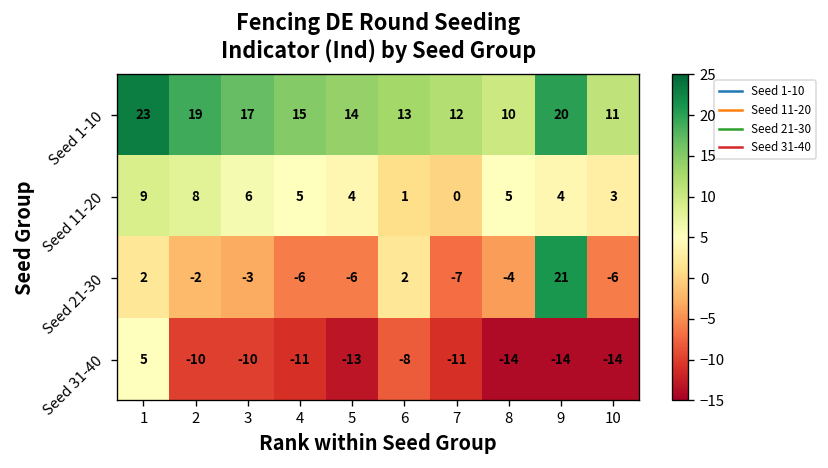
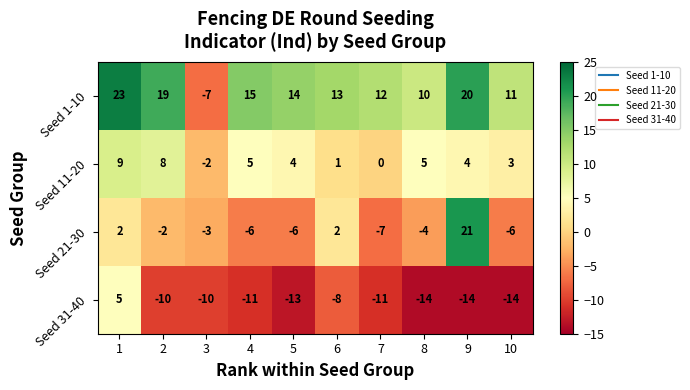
Seed 1-10, 3: 17 -> -7
Seed 11-20, 3: 6 -> -2
